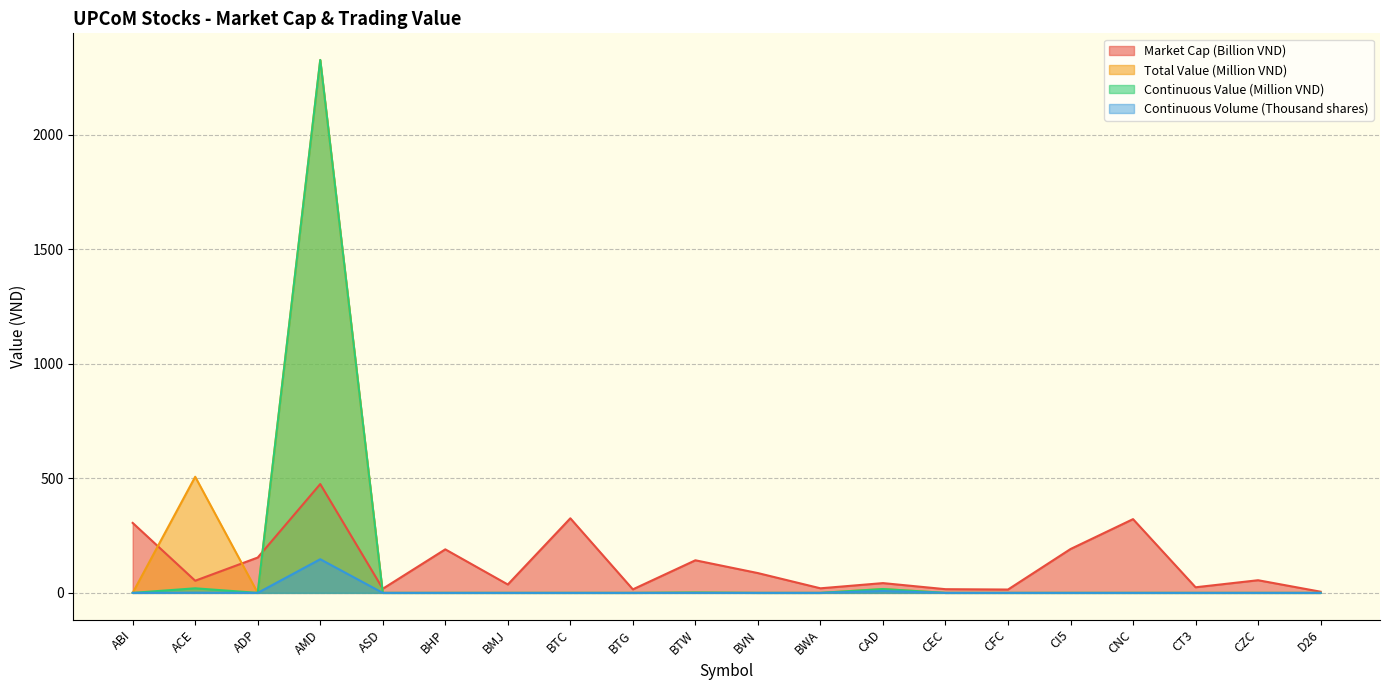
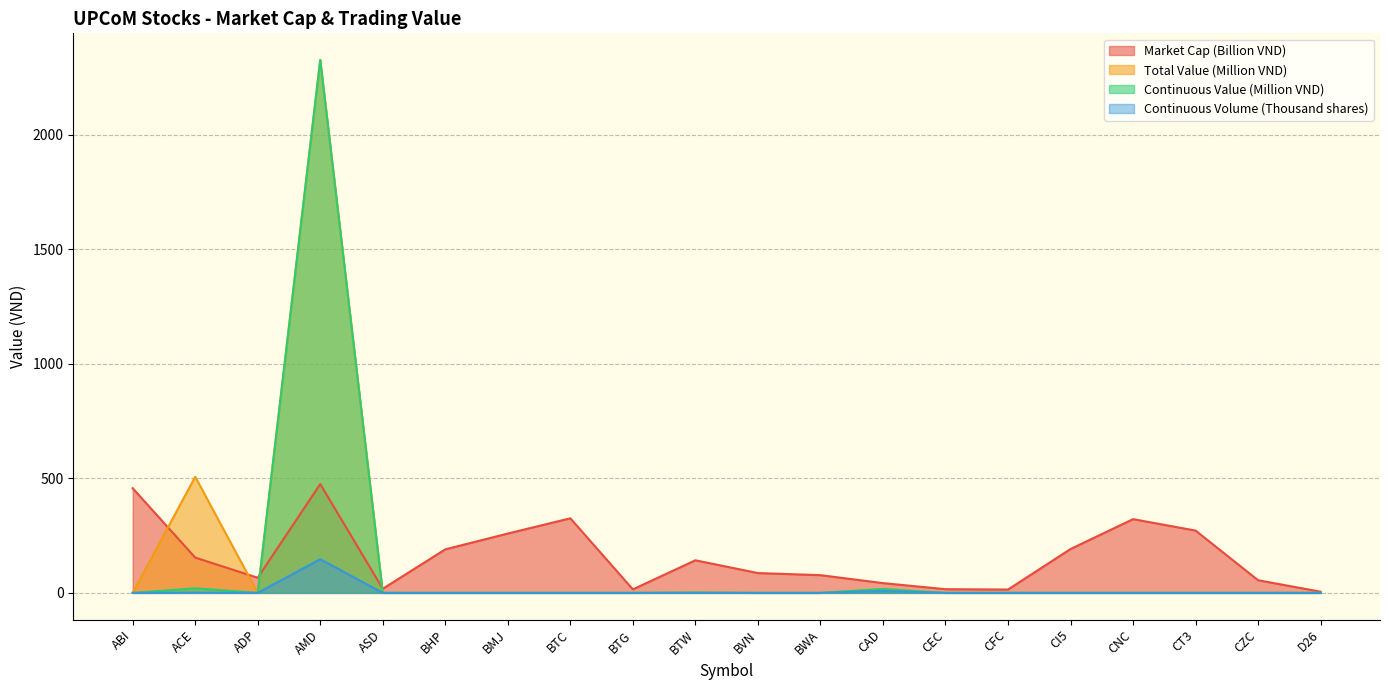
Market Cap (Billion VND), ABI: 310 -> 460
Market Cap (Billion VND), ACE: 50 -> 150
Market Cap (Billion VND), ADP: 150 -> 70
Market Cap (Billion VND), BMJ: 40 -> 260
Market Cap (Billion VND), BWA: 20 -> 80
Market Cap (Billion VND), CT3: 20 -> 270
